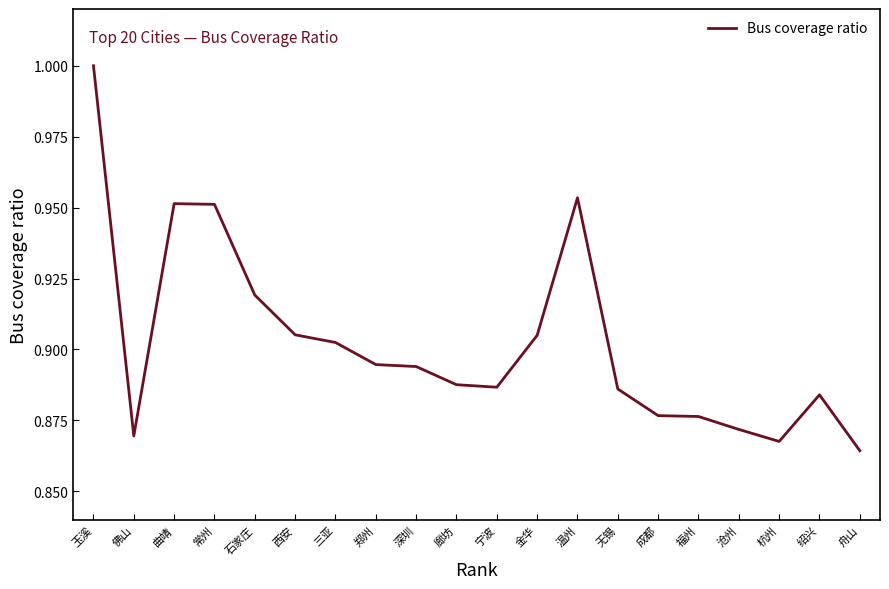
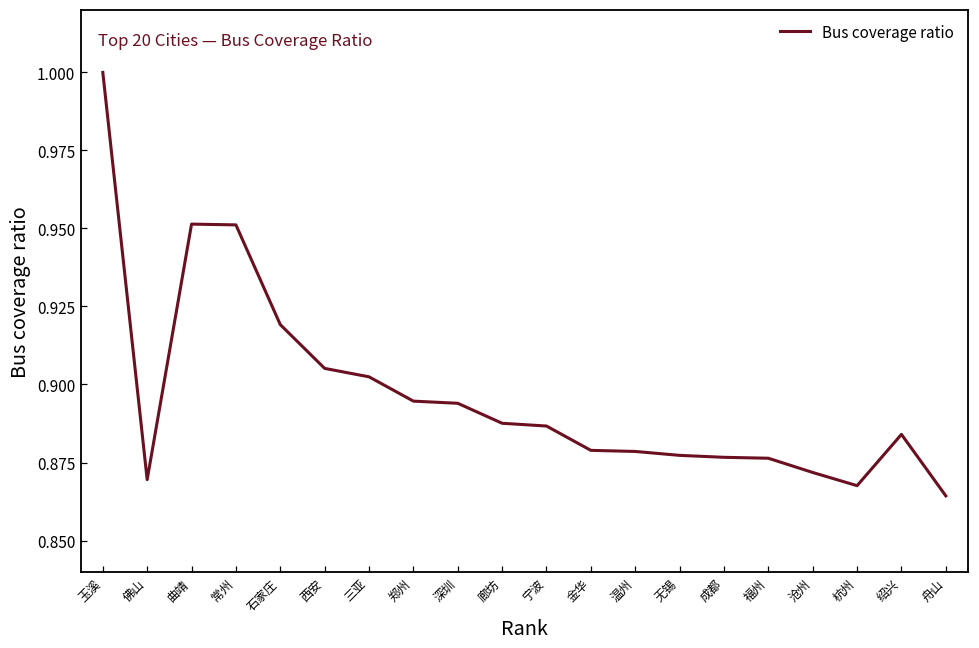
金华: 0.905 -> 0.879
温州: 0.953 -> 0.879
无锡: 0.886 -> 0.877
